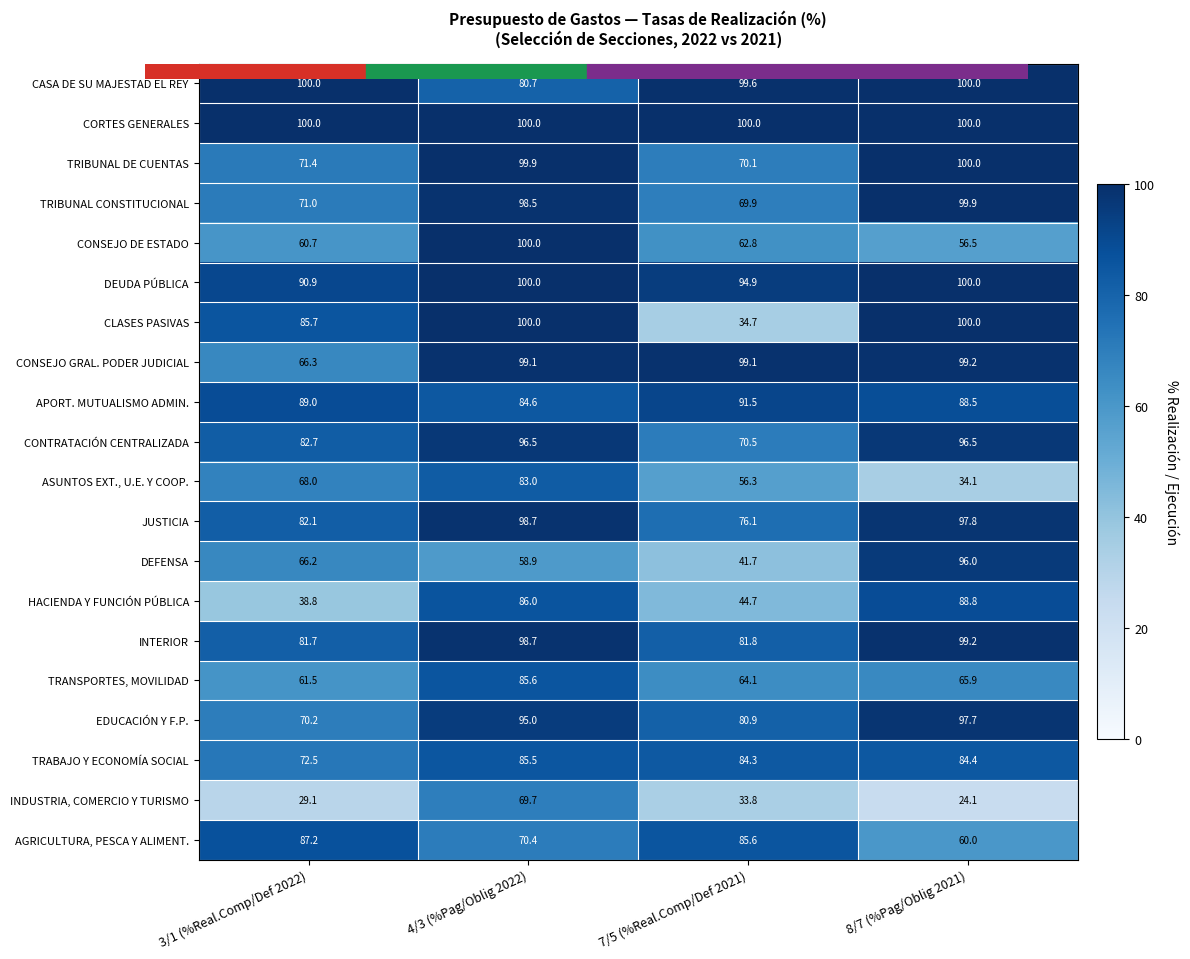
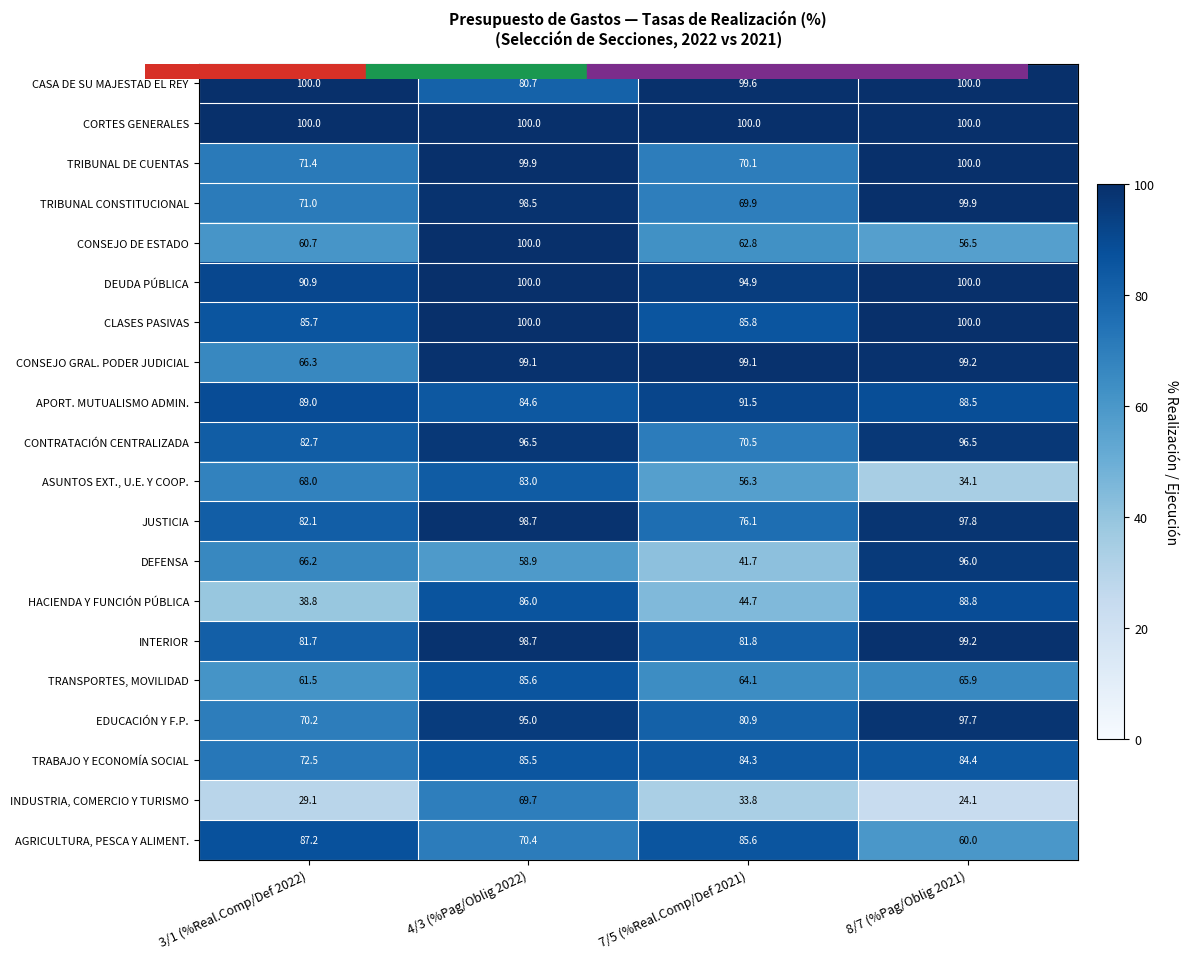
CLASES PASIVAS, 7/5 (%Real.Comp/Def 2021): 34.7 -> 85.8
